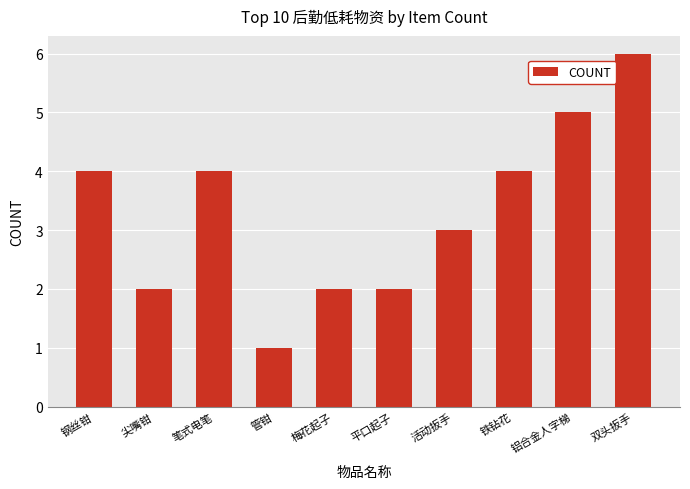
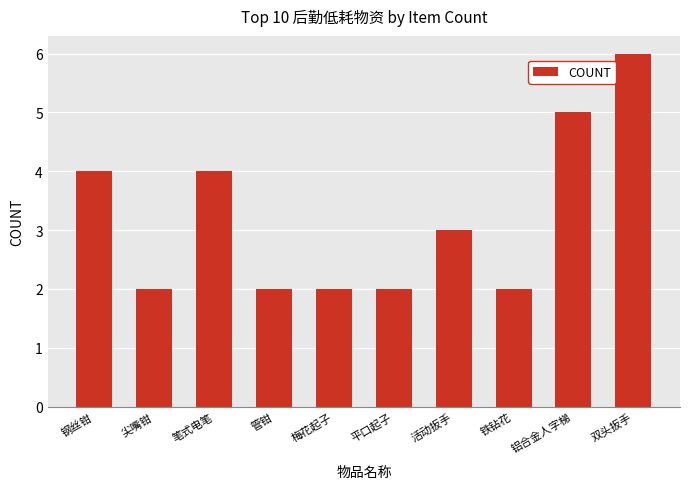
管钳: 1 -> 2
铁钻花: 4 -> 2
